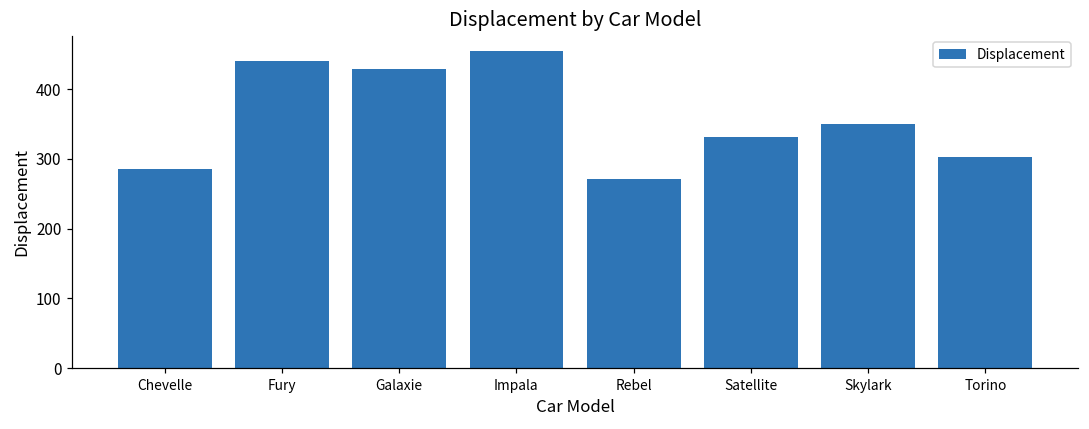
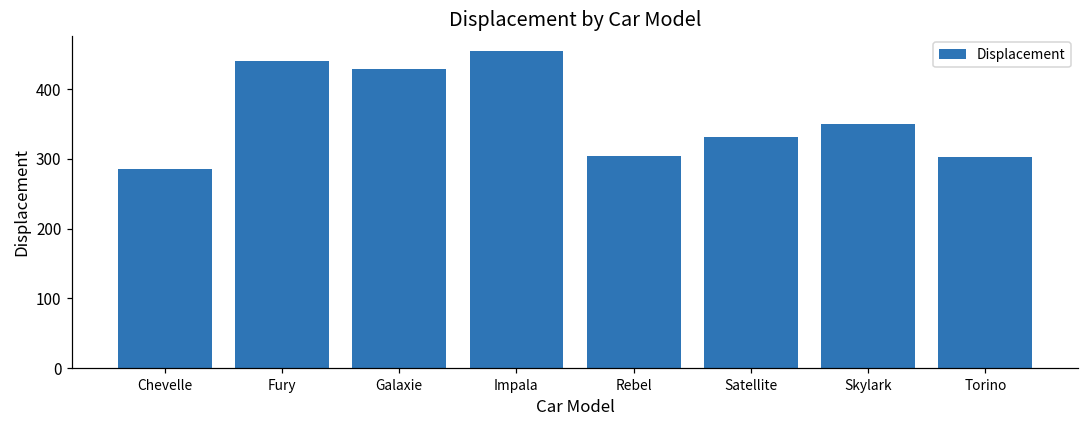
Rebel: 270 -> 300
